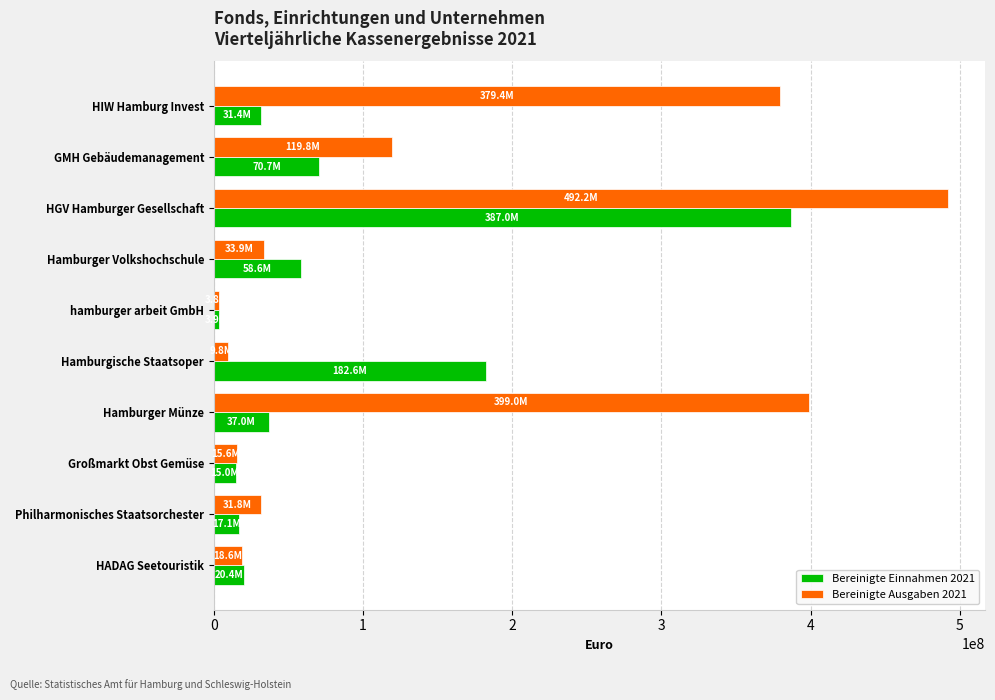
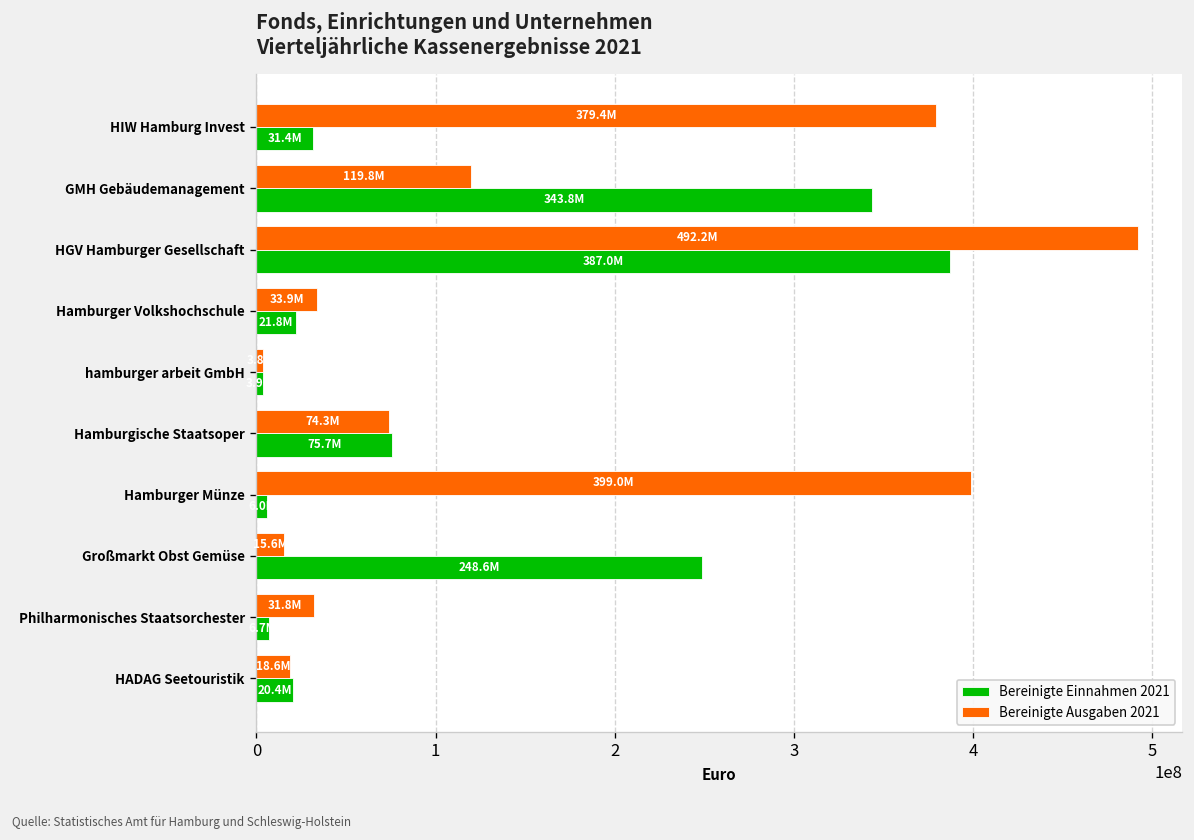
Bereinigte Einnahmen 2021, GMH Gebäudemanagement: 70.7M -> 343.8M
Bereinigte Einnahmen 2021, Hamburger Volkshochschule: 58.6M -> 21.8M
Bereinigte Ausgaben 2021, Hamburgische Staatsoper: 9.8M -> 74.3M
Bereinigte Einnahmen 2021, Hamburgische Staatsoper: 182.6M -> 75.7M
Bereinigte Einnahmen 2021, Hamburger Münze: 37000000 -> 6000000
Bereinigte Einnahmen 2021, Großmarkt Obst Gemüse: 15.0M -> 248.6M
Bereinigte Einnahmen 2021, Philharmonisches Staatsorchester: 17000000 -> 7000000
